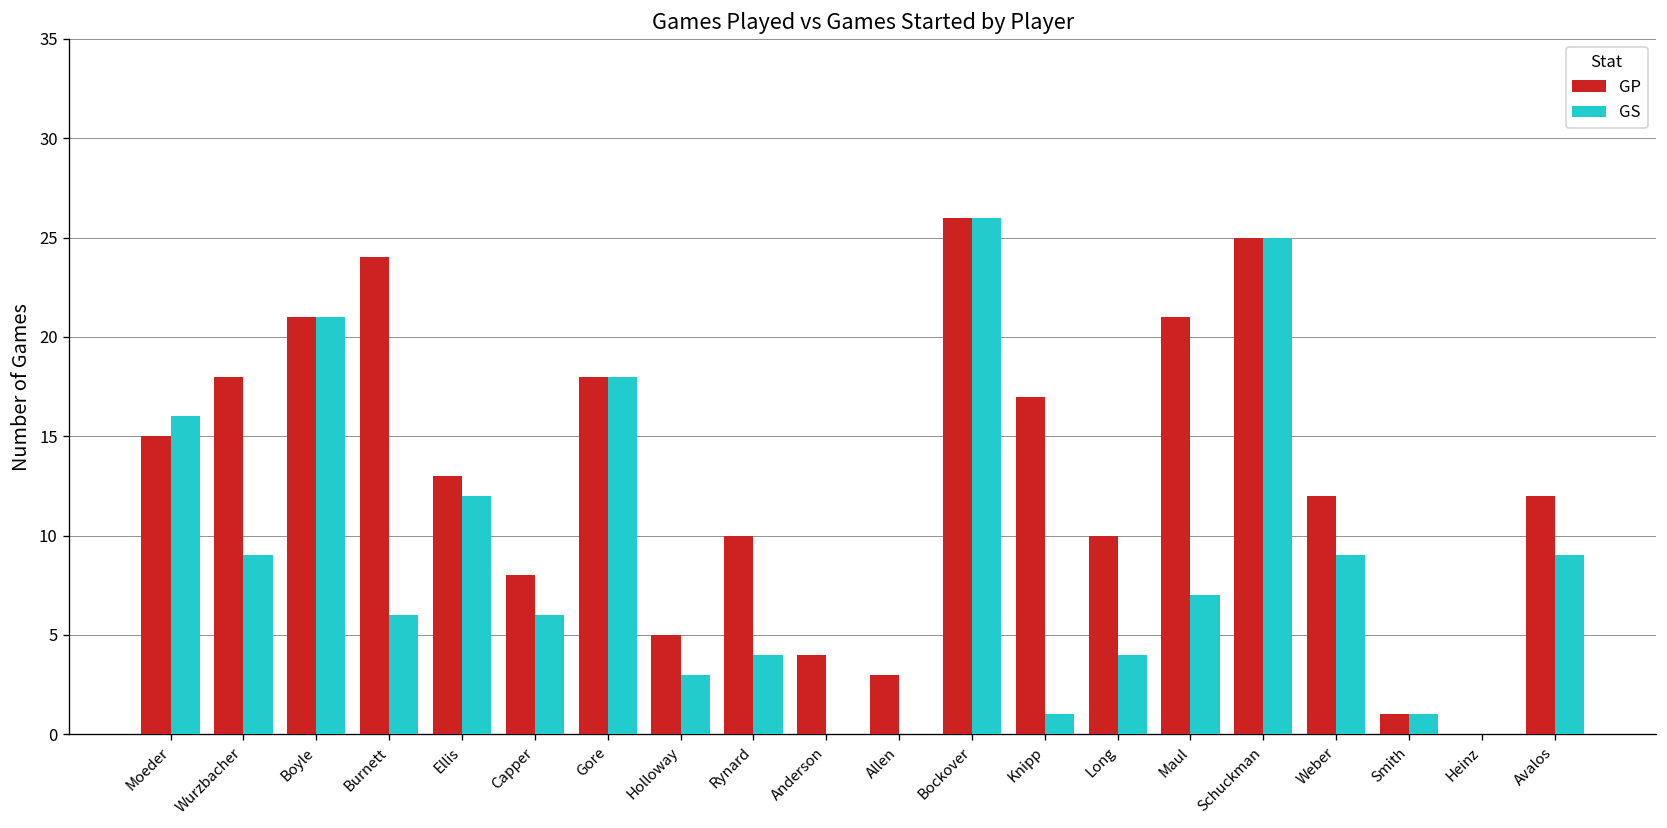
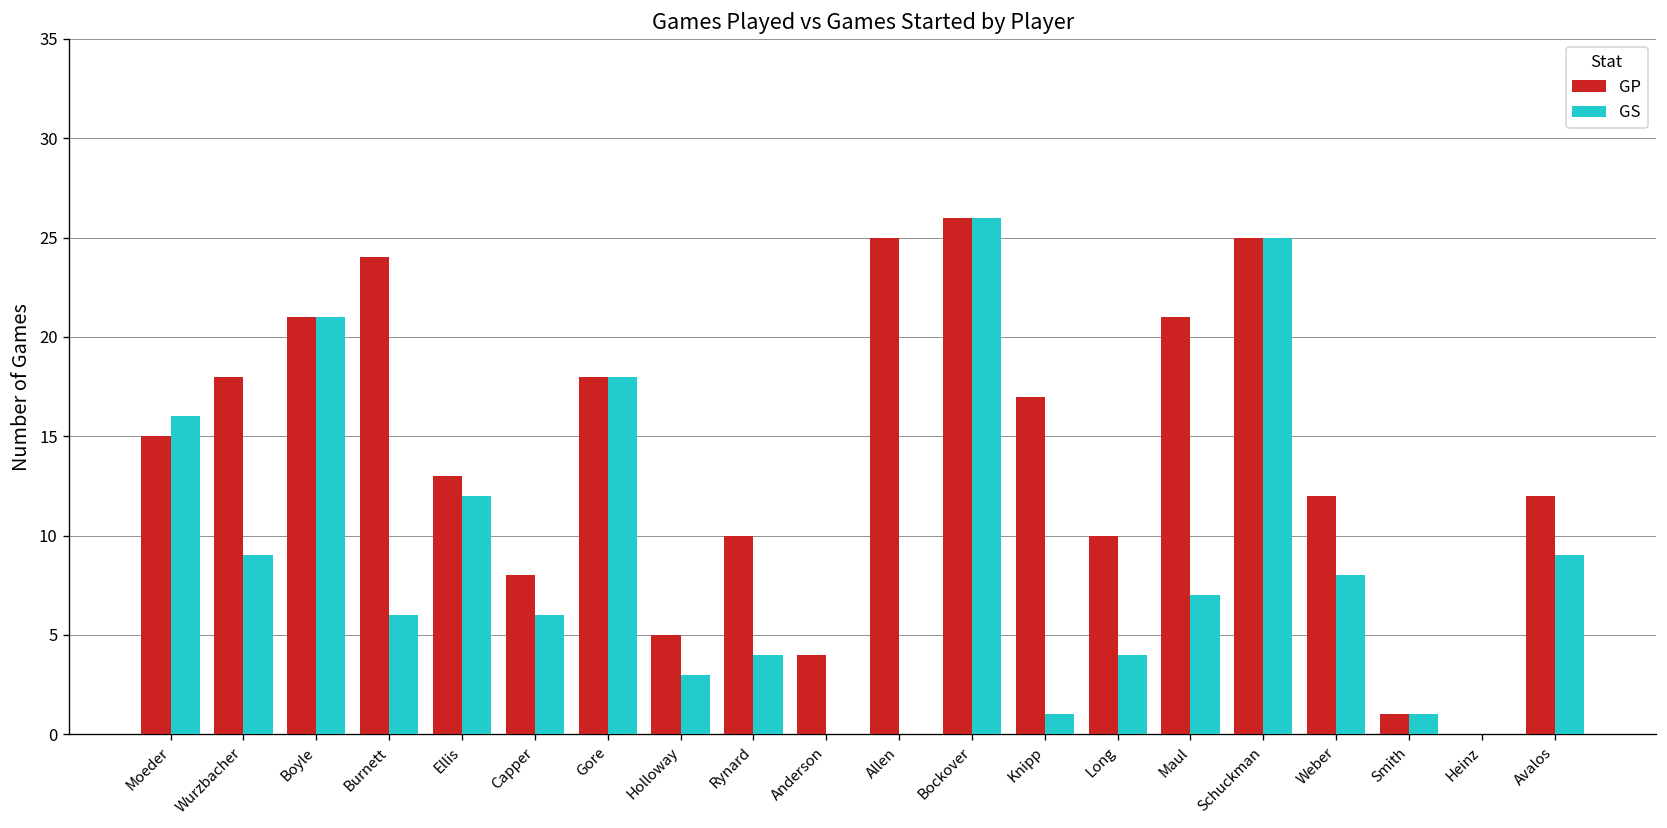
GP, Allen: 3 -> 25
GS, Weber: 9 -> 8
